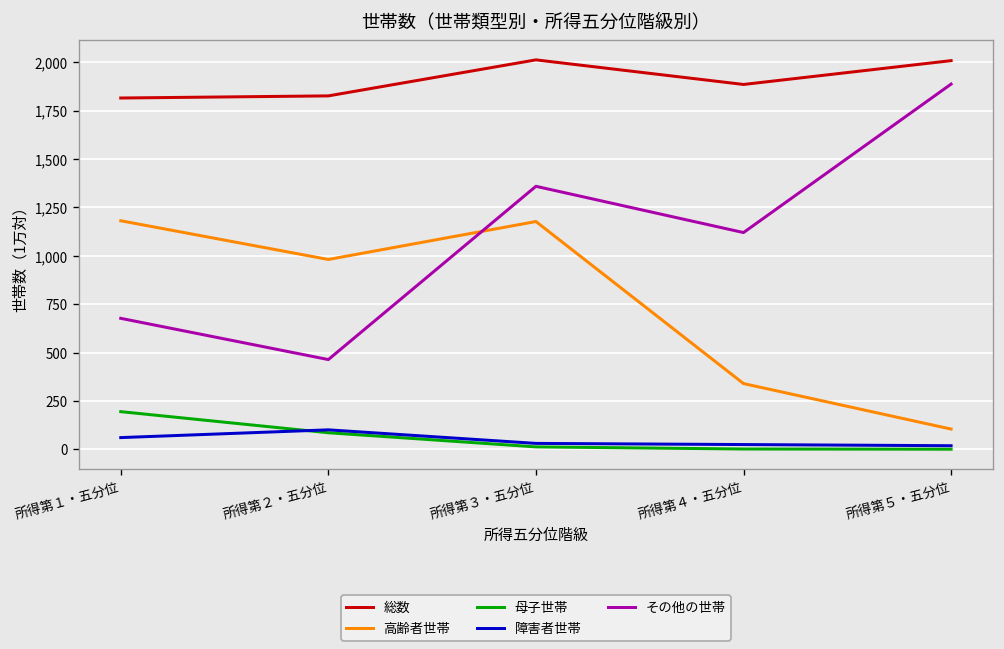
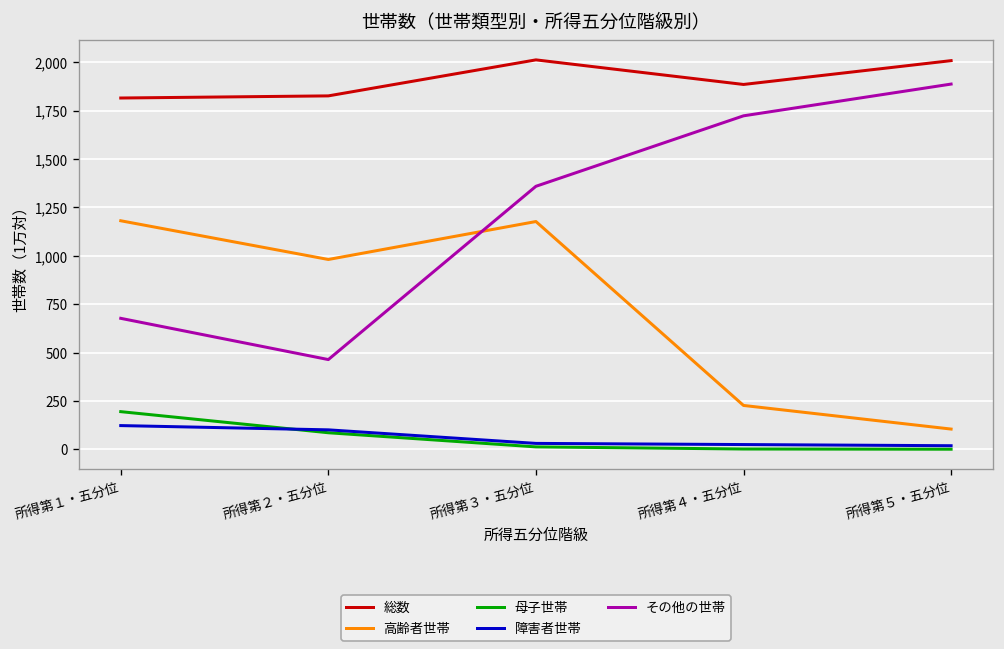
障害者世帯, 所得第１・五分位: 60 -> 120
高齢者世帯, 所得第４・五分位: 340 -> 230
その他の世帯, 所得第４・五分位: 1,120 -> 1,720
